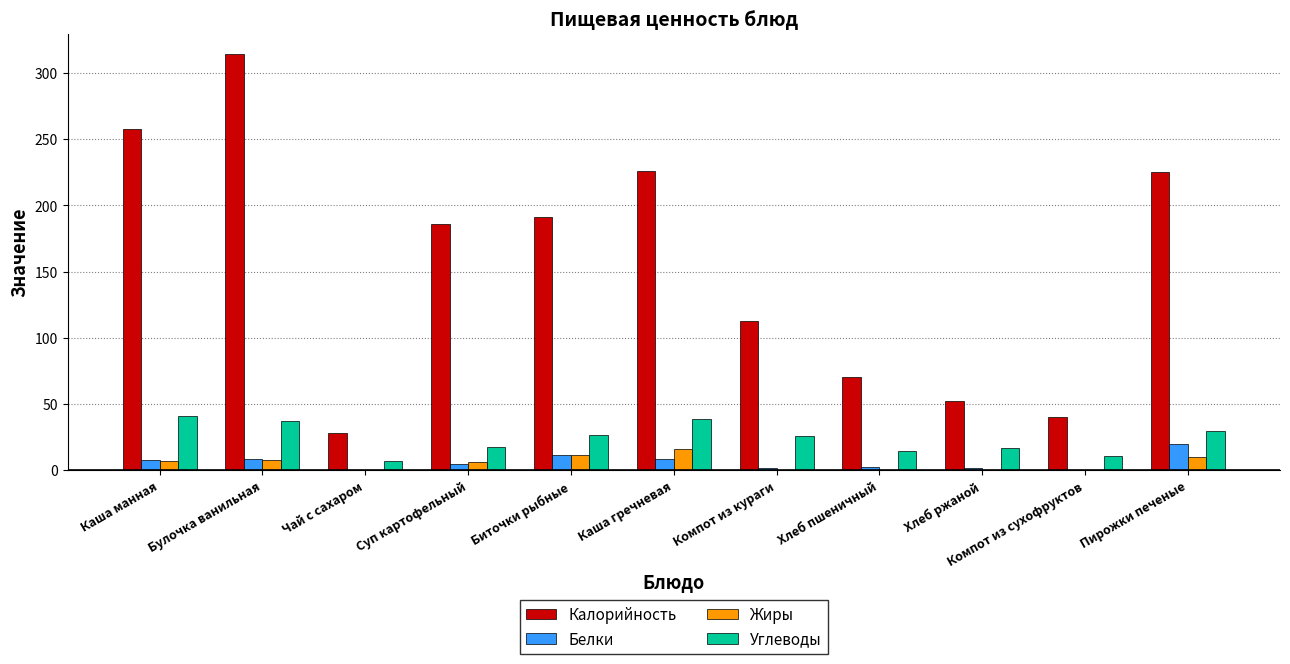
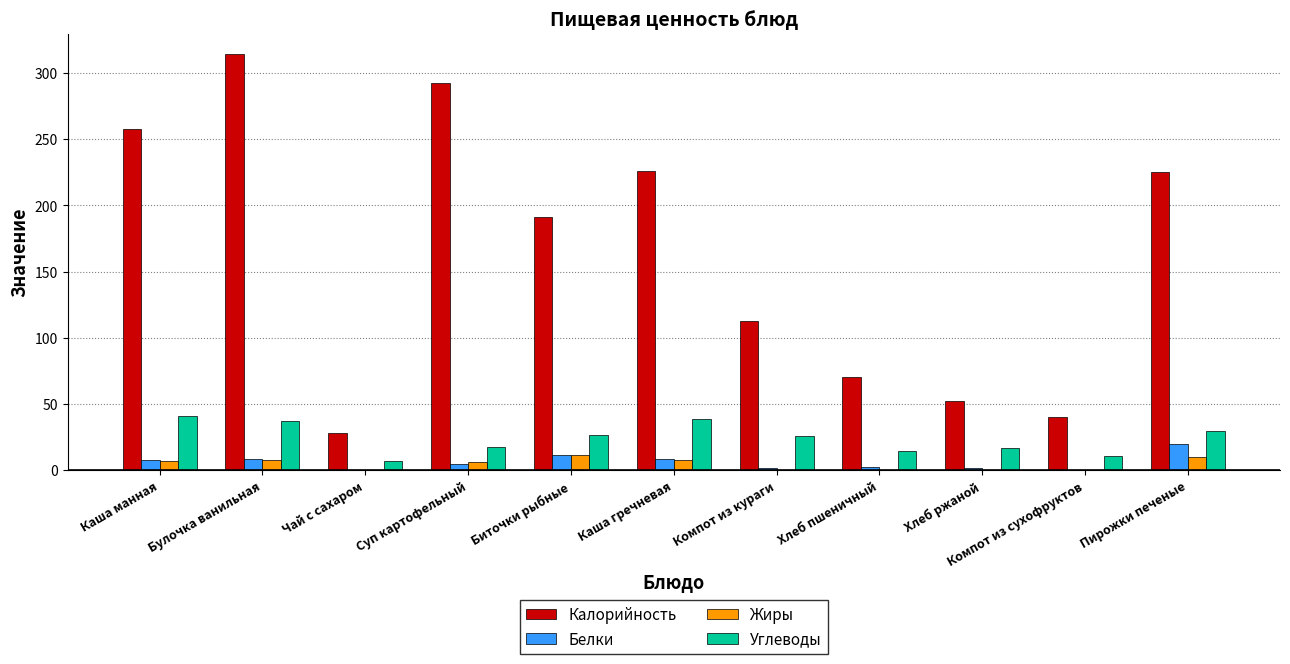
Калорийность, Суп картофельный: 186 -> 293
Жиры, Каша гречневая: 16 -> 8
